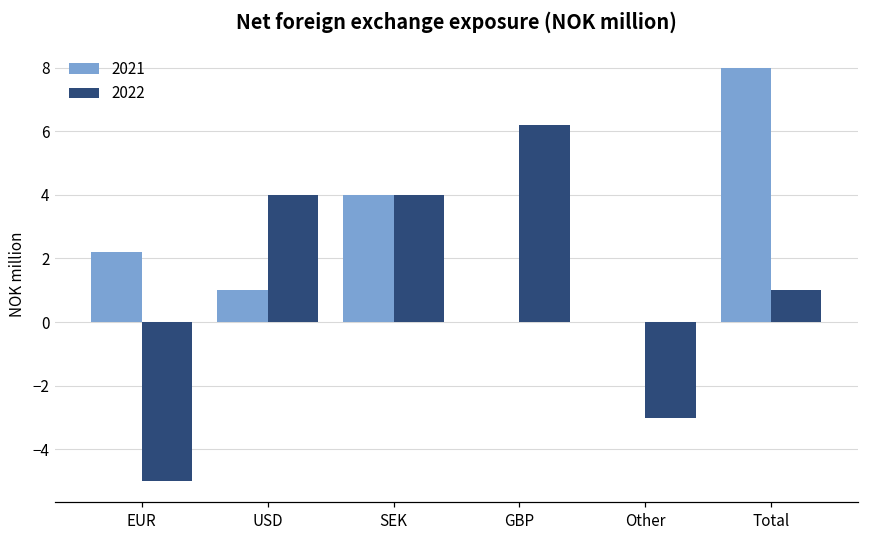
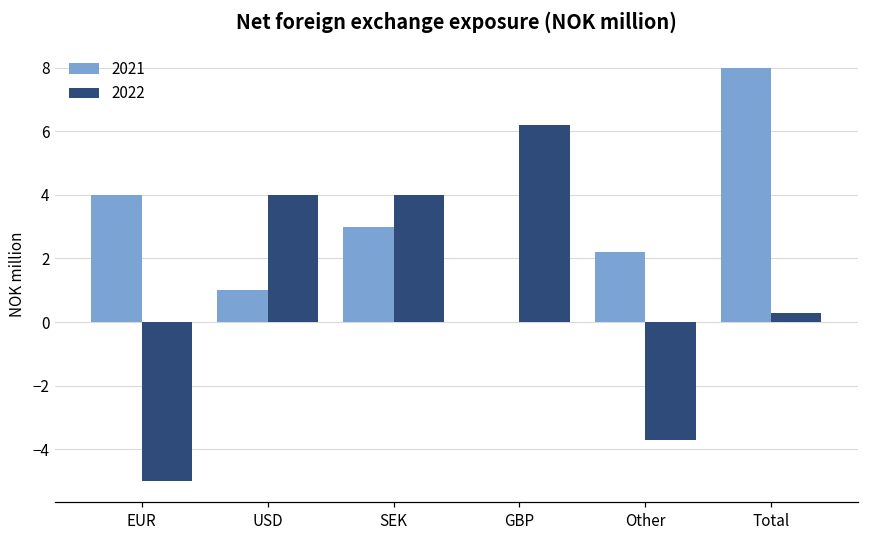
2021, EUR: 2.2 -> 4.0
2021, SEK: 4 -> 3
2021, Other: 0.0 -> 2.2
2022, Other: -3.0 -> -3.7
2022, Total: 1.0 -> 0.3
